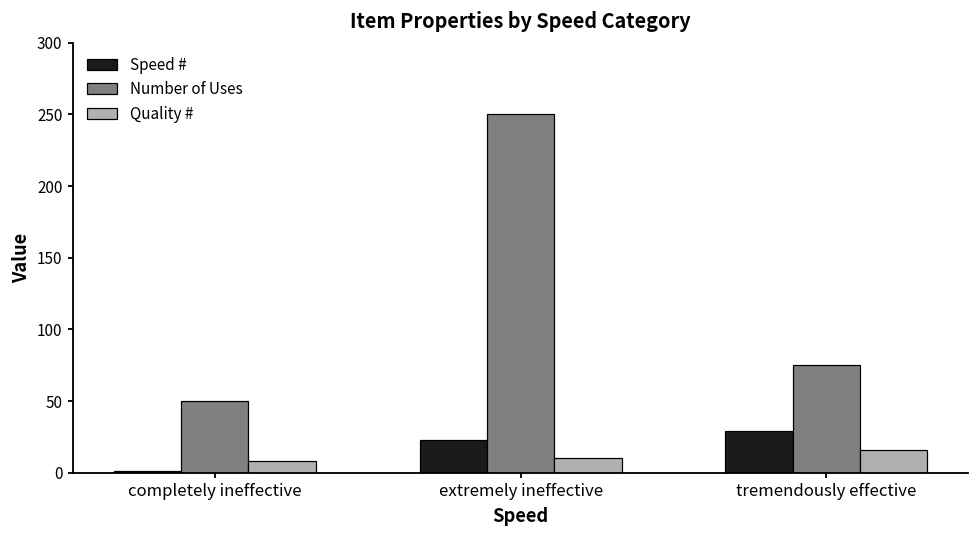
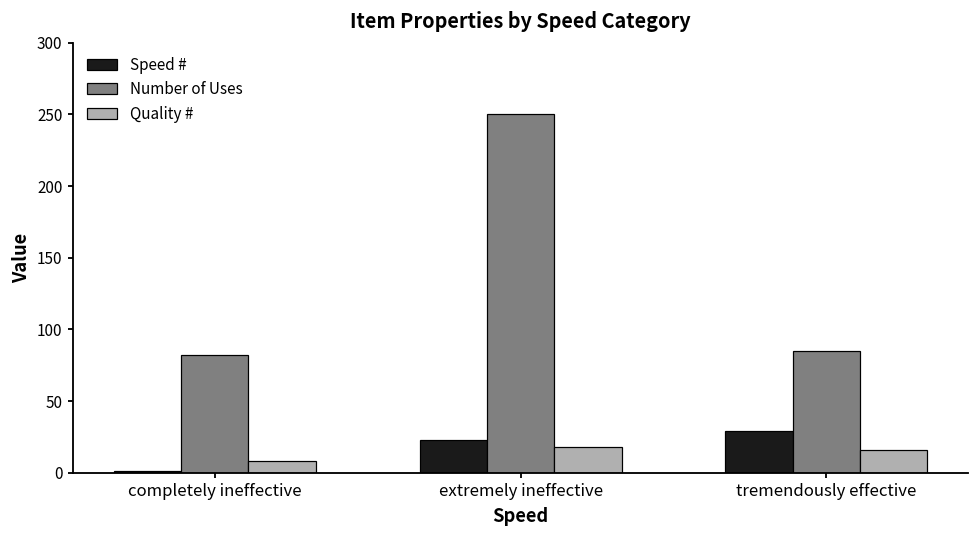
Number of Uses, completely ineffective: 50 -> 82
Quality #, extremely ineffective: 10 -> 18
Number of Uses, tremendously effective: 75 -> 85
